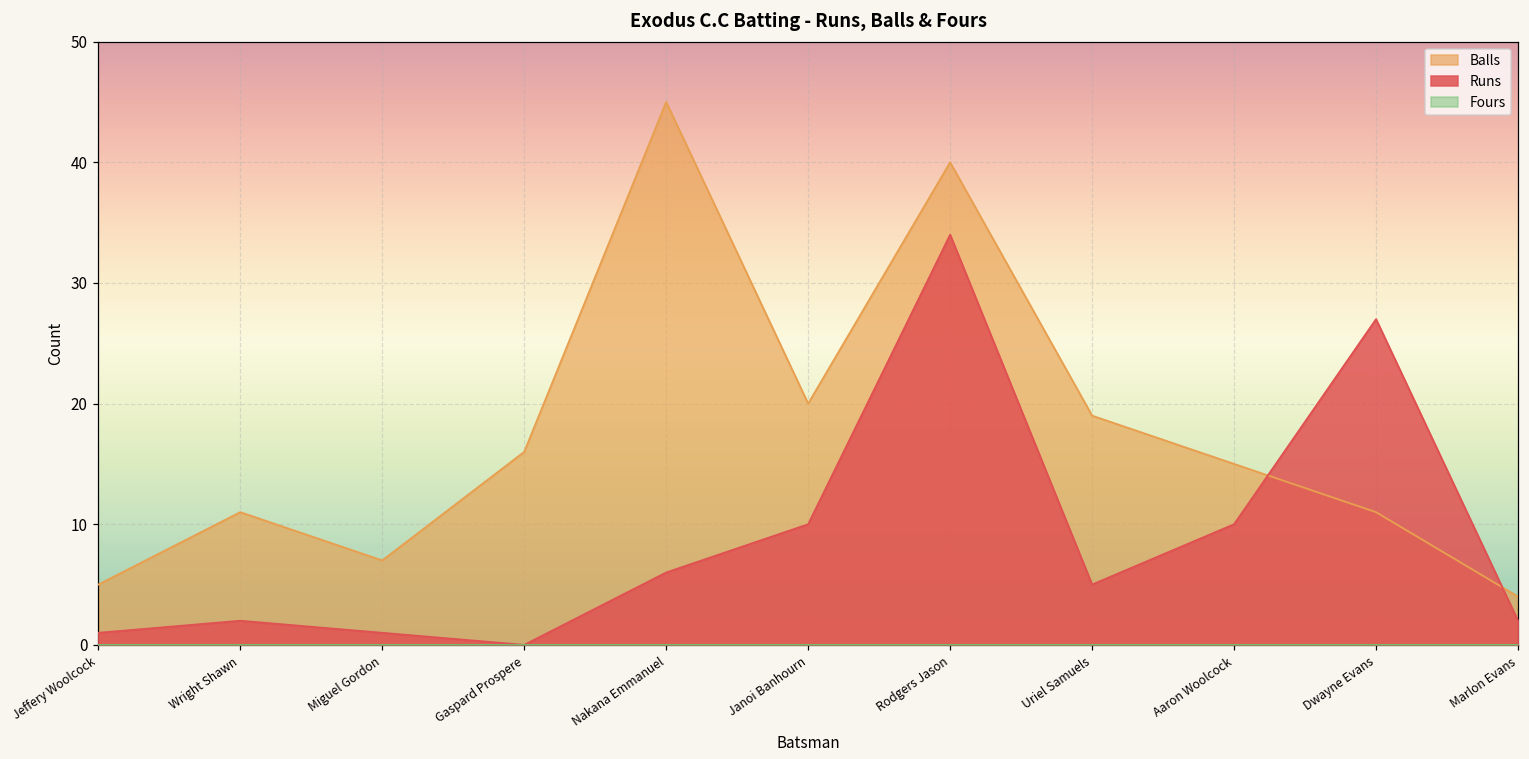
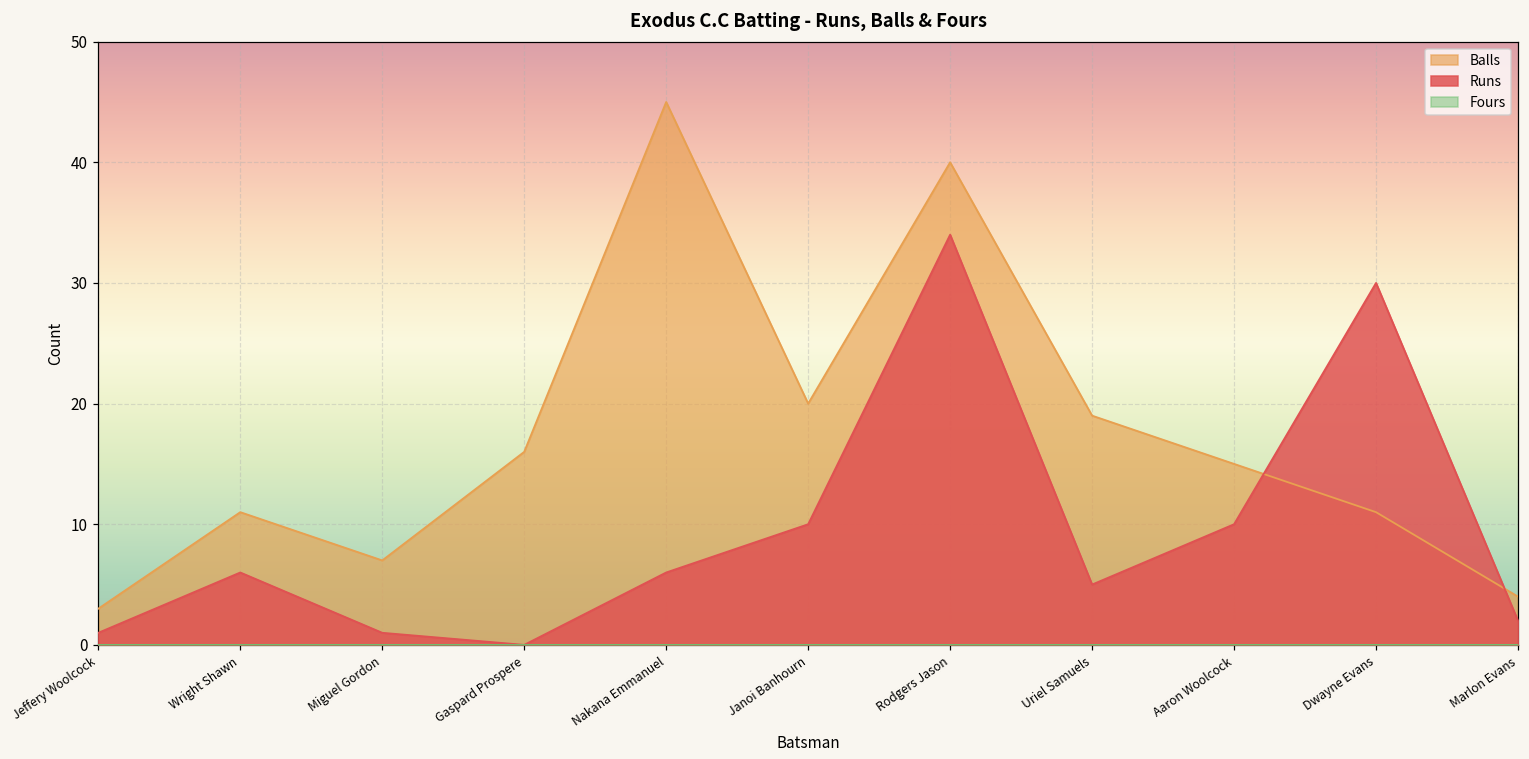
Balls, Jeffery Woolcock: 5 -> 3
Runs, Wright Shawn: 2 -> 6
Runs, Dwayne Evans: 27 -> 30
